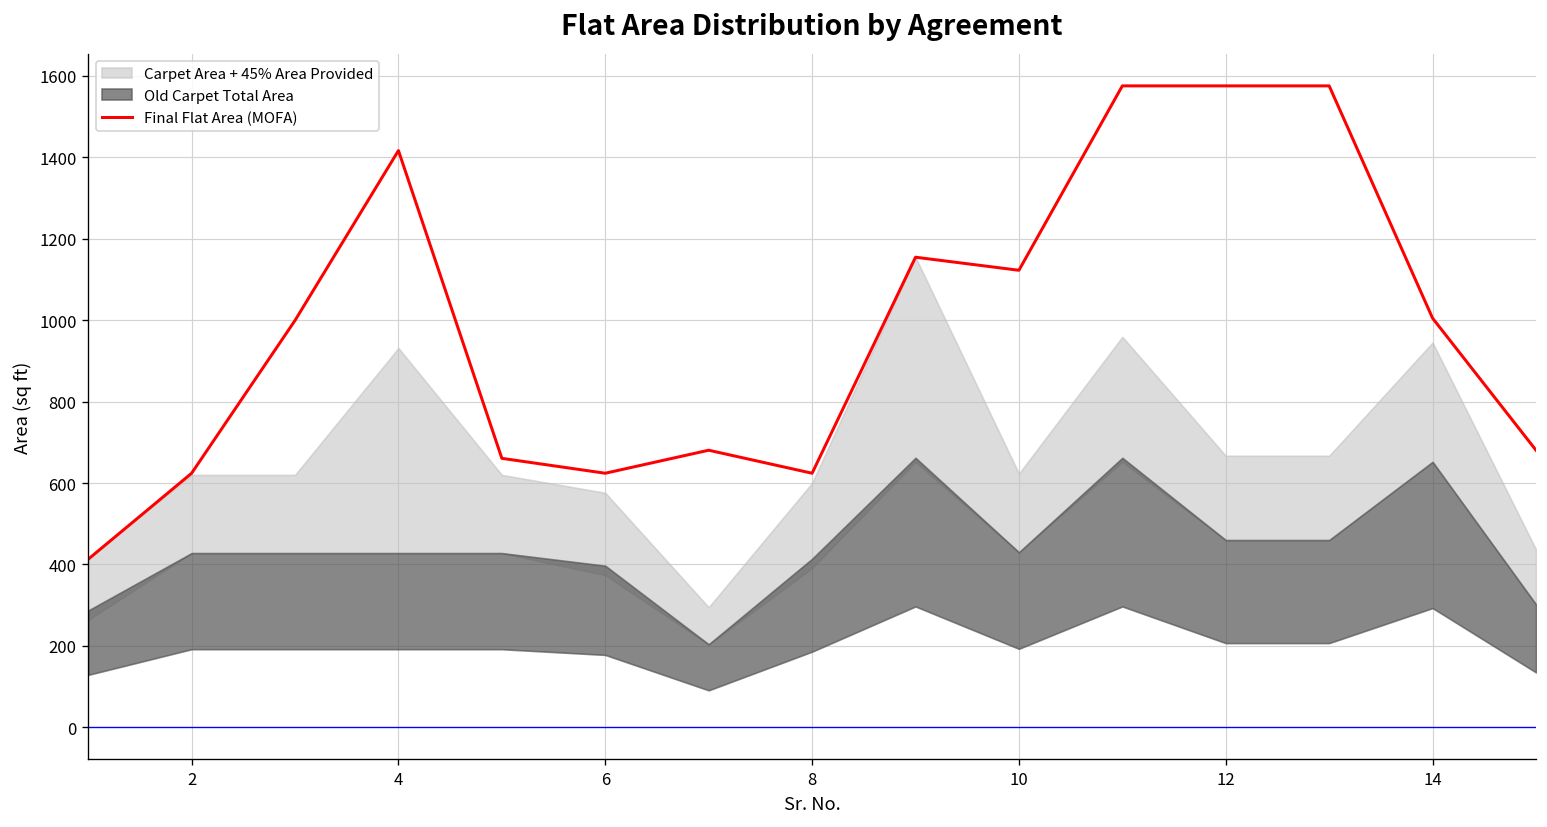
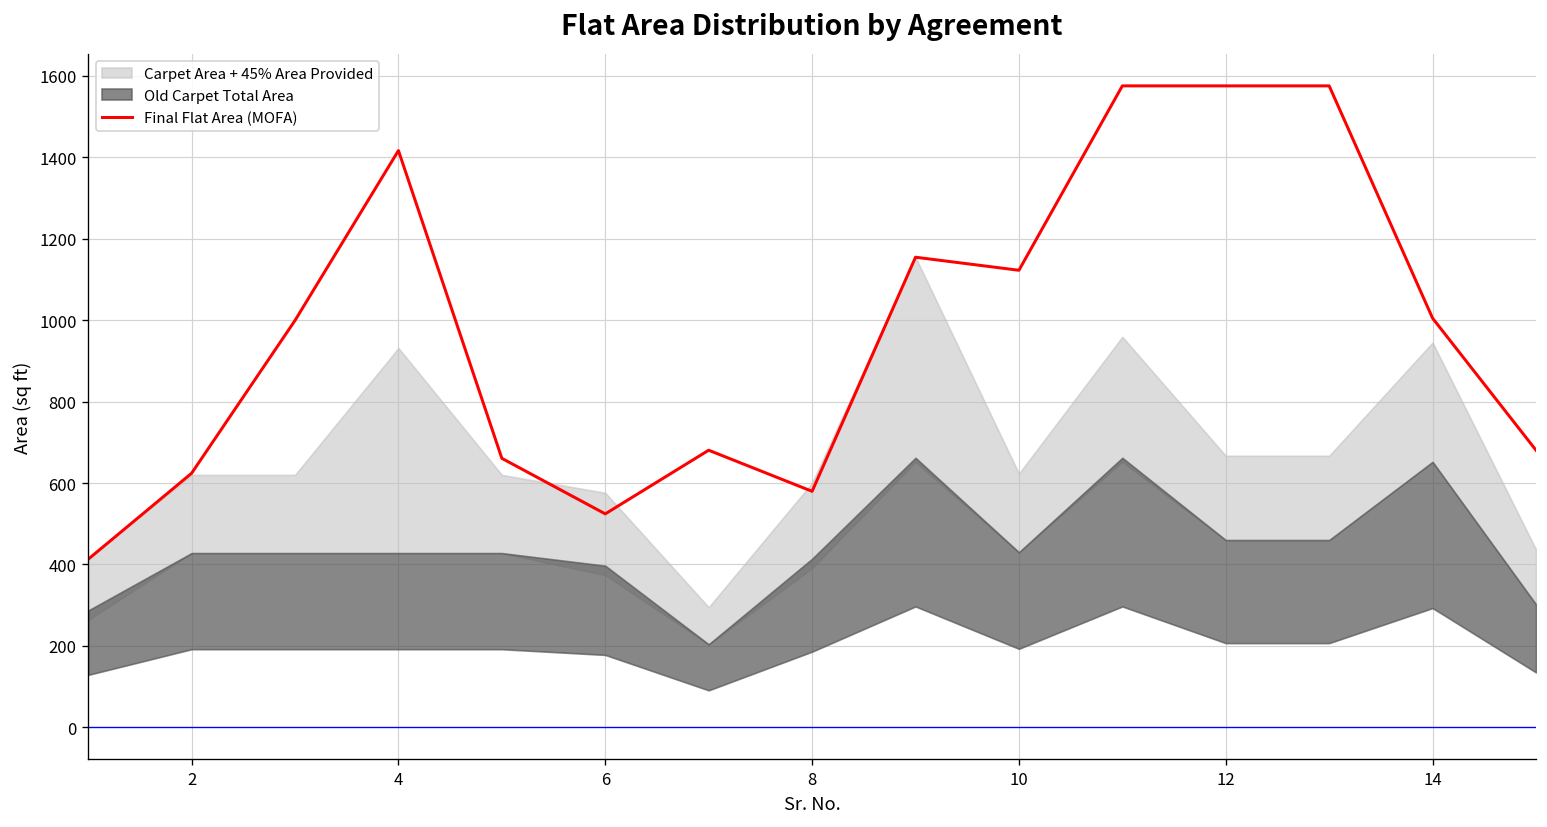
Final Flat Area (MOFA), 6: 620 -> 520
Final Flat Area (MOFA), 8: 620 -> 580
